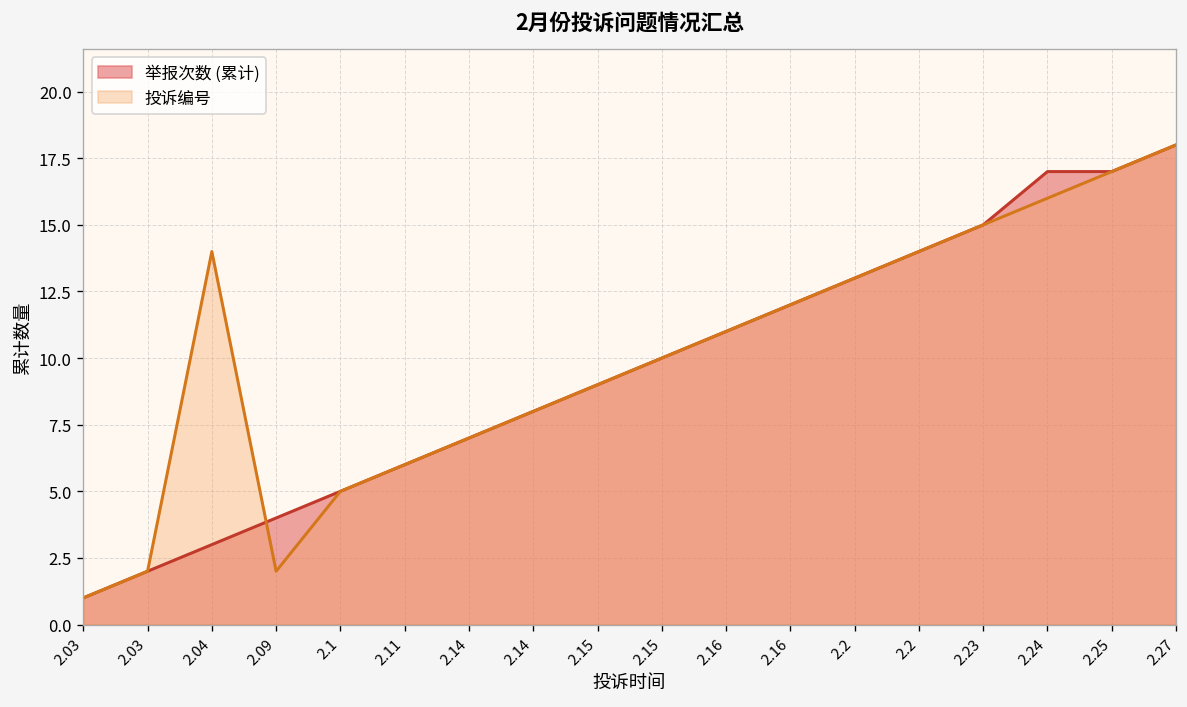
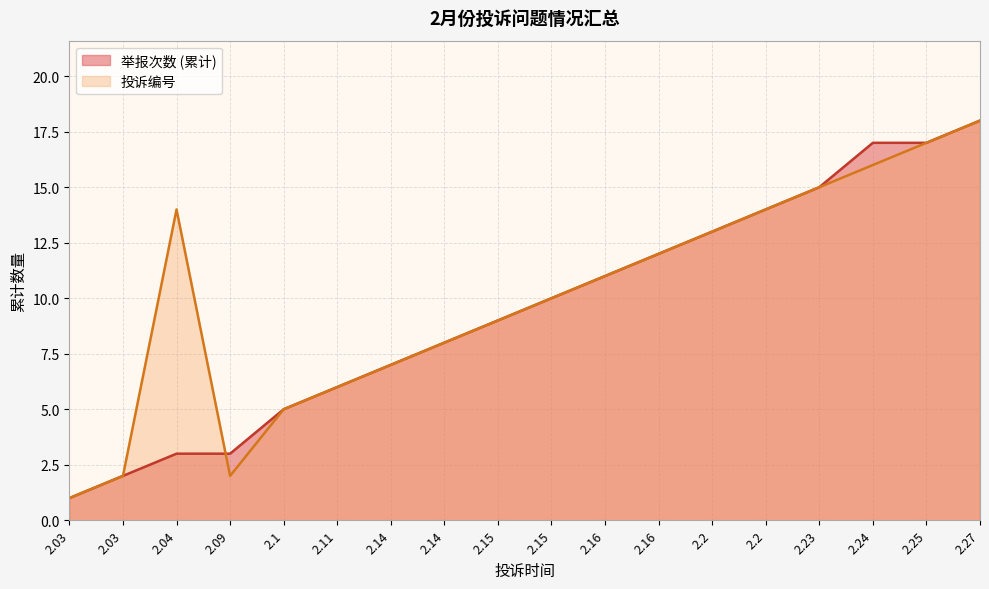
举报次数 (累计), 2.09: 4 -> 3
